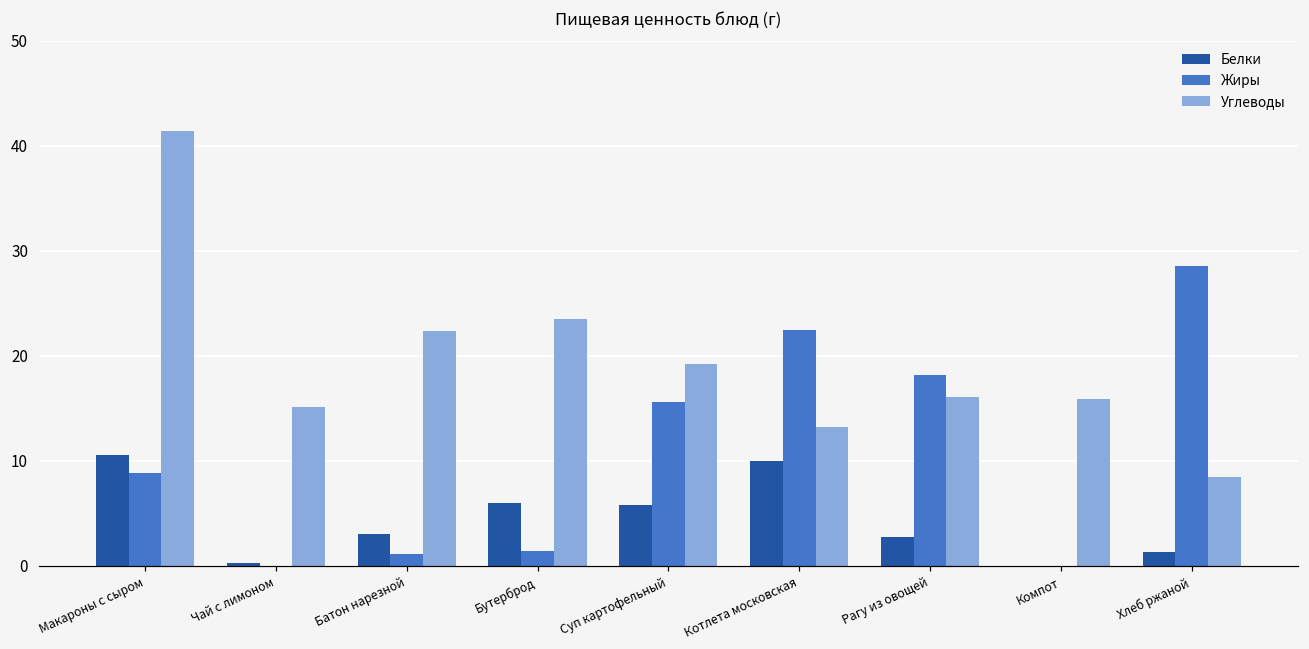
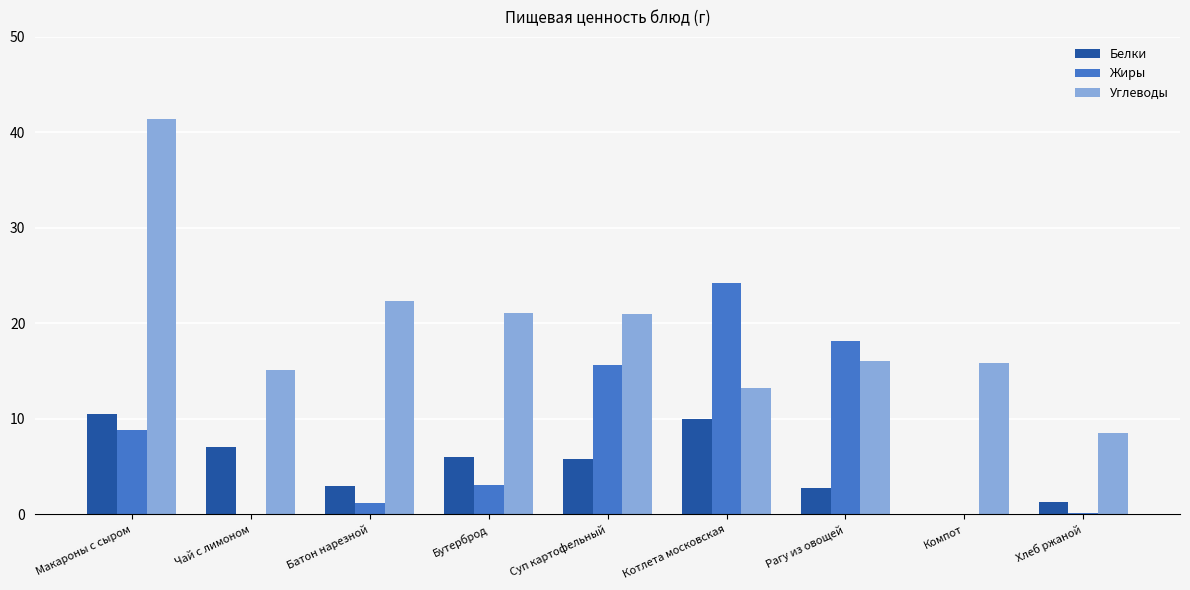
Белки, Чай с лимоном: 0 -> 7
Жиры, Бутерброд: 1 -> 3
Углеводы, Бутерброд: 23 -> 21
Углеводы, Суп картофельный: 19 -> 21
Жиры, Котлета московская: 22 -> 24
Жиры, Хлеб ржаной: 29 -> 0
